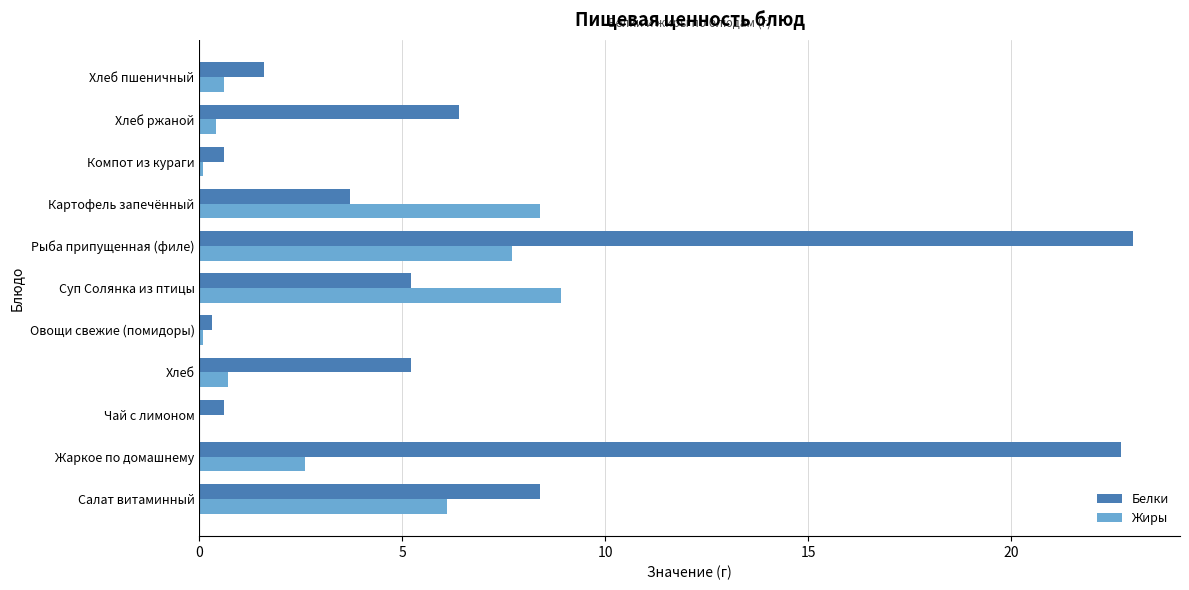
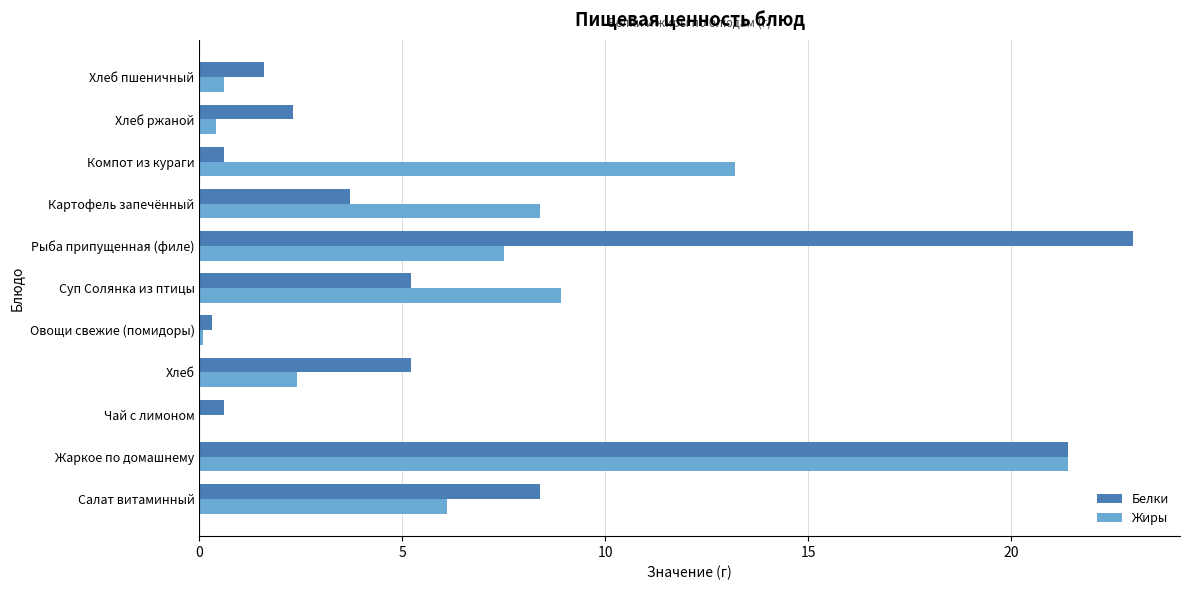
Белки, Хлеб ржаной: 6.4 -> 2.3
Жиры, Компот из кураги: 0.1 -> 13.2
Жиры, Рыба припущенная (филе): 7.7 -> 7.5
Жиры, Хлеб: 0.7 -> 2.4
Белки, Жаркое по домашнему: 22.7 -> 21.4
Жиры, Жаркое по домашнему: 2.6 -> 21.4
